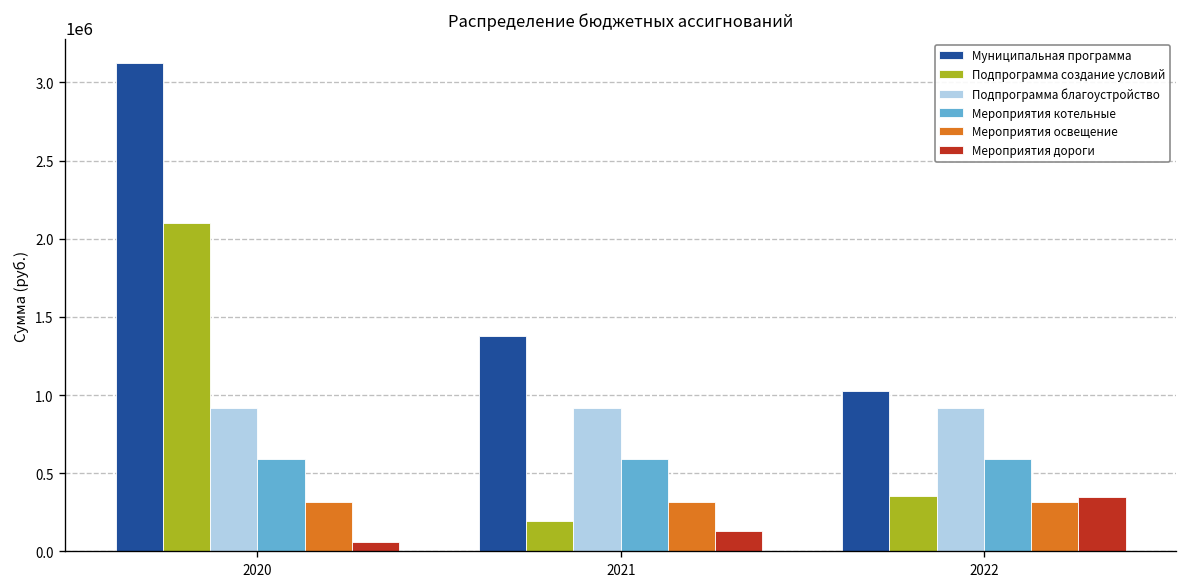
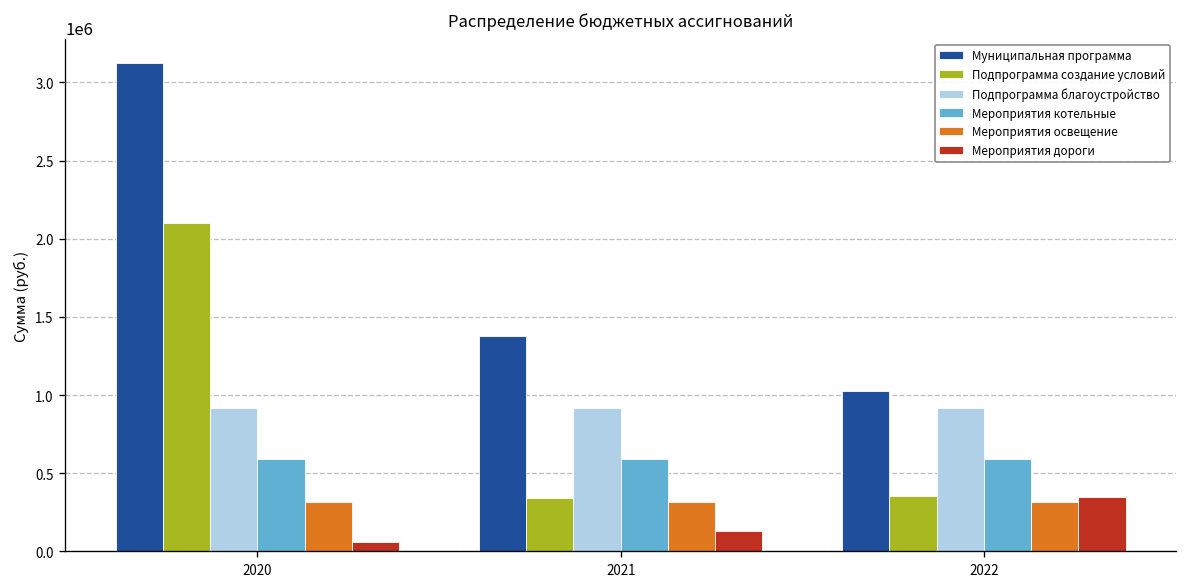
Подпрограмма создание условий, 2021: 190000 -> 340000
